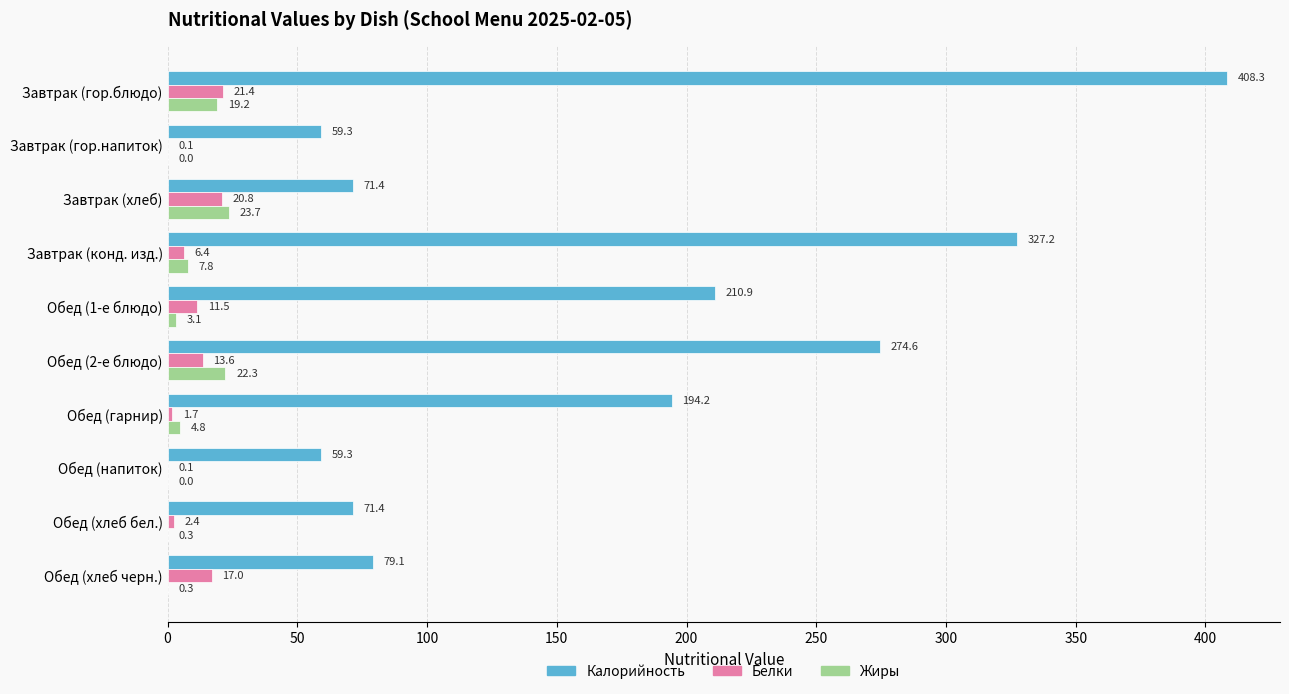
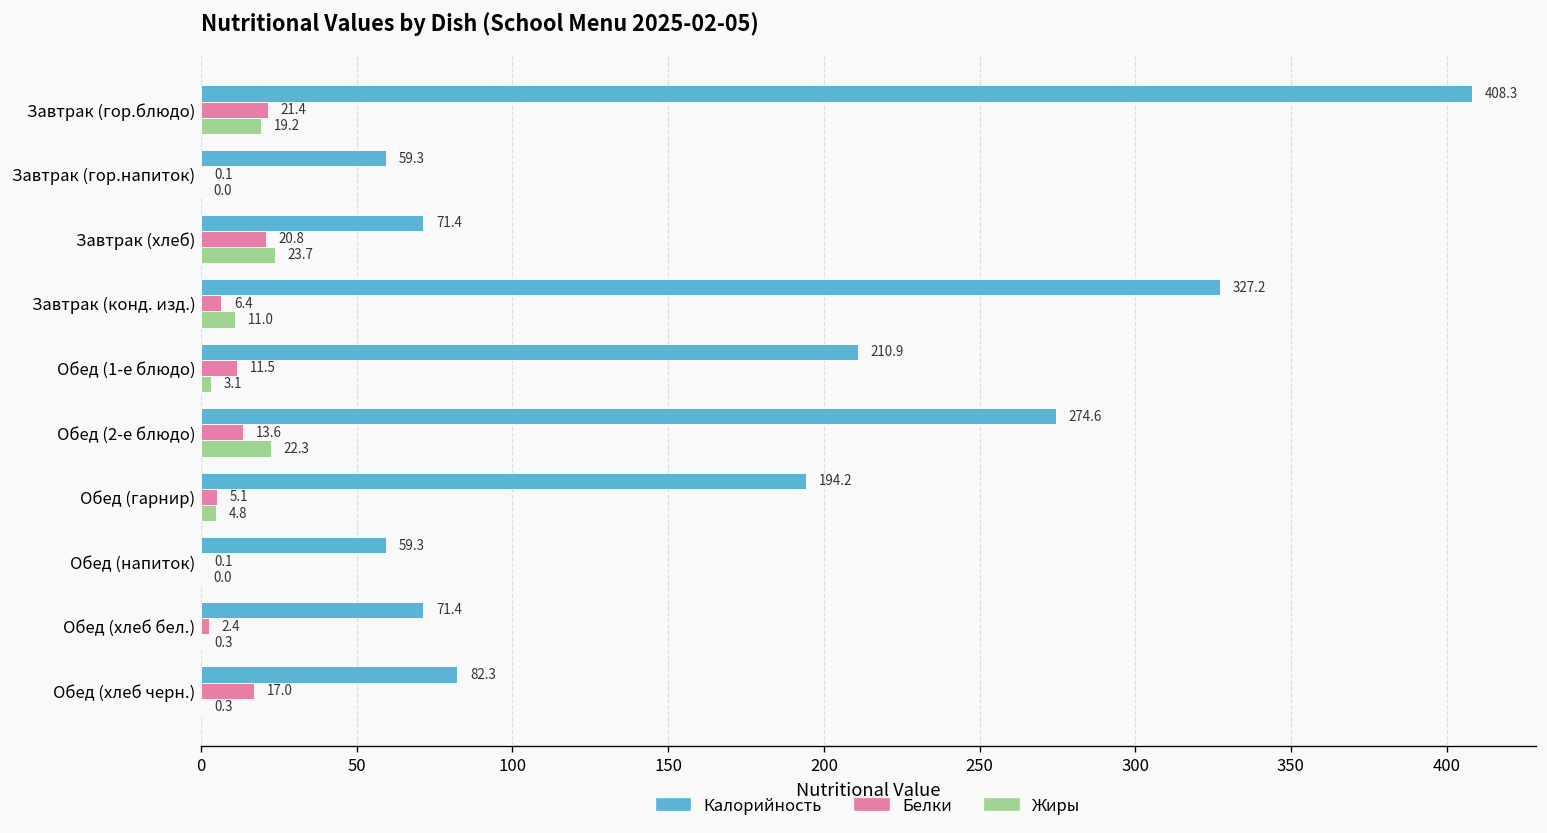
Жиры, Завтрак (конд. изд.): 7.8 -> 11.0
Белки, Обед (гарнир): 1.7 -> 5.1
Калорийность, Обед (хлеб черн.): 79.1 -> 82.3
